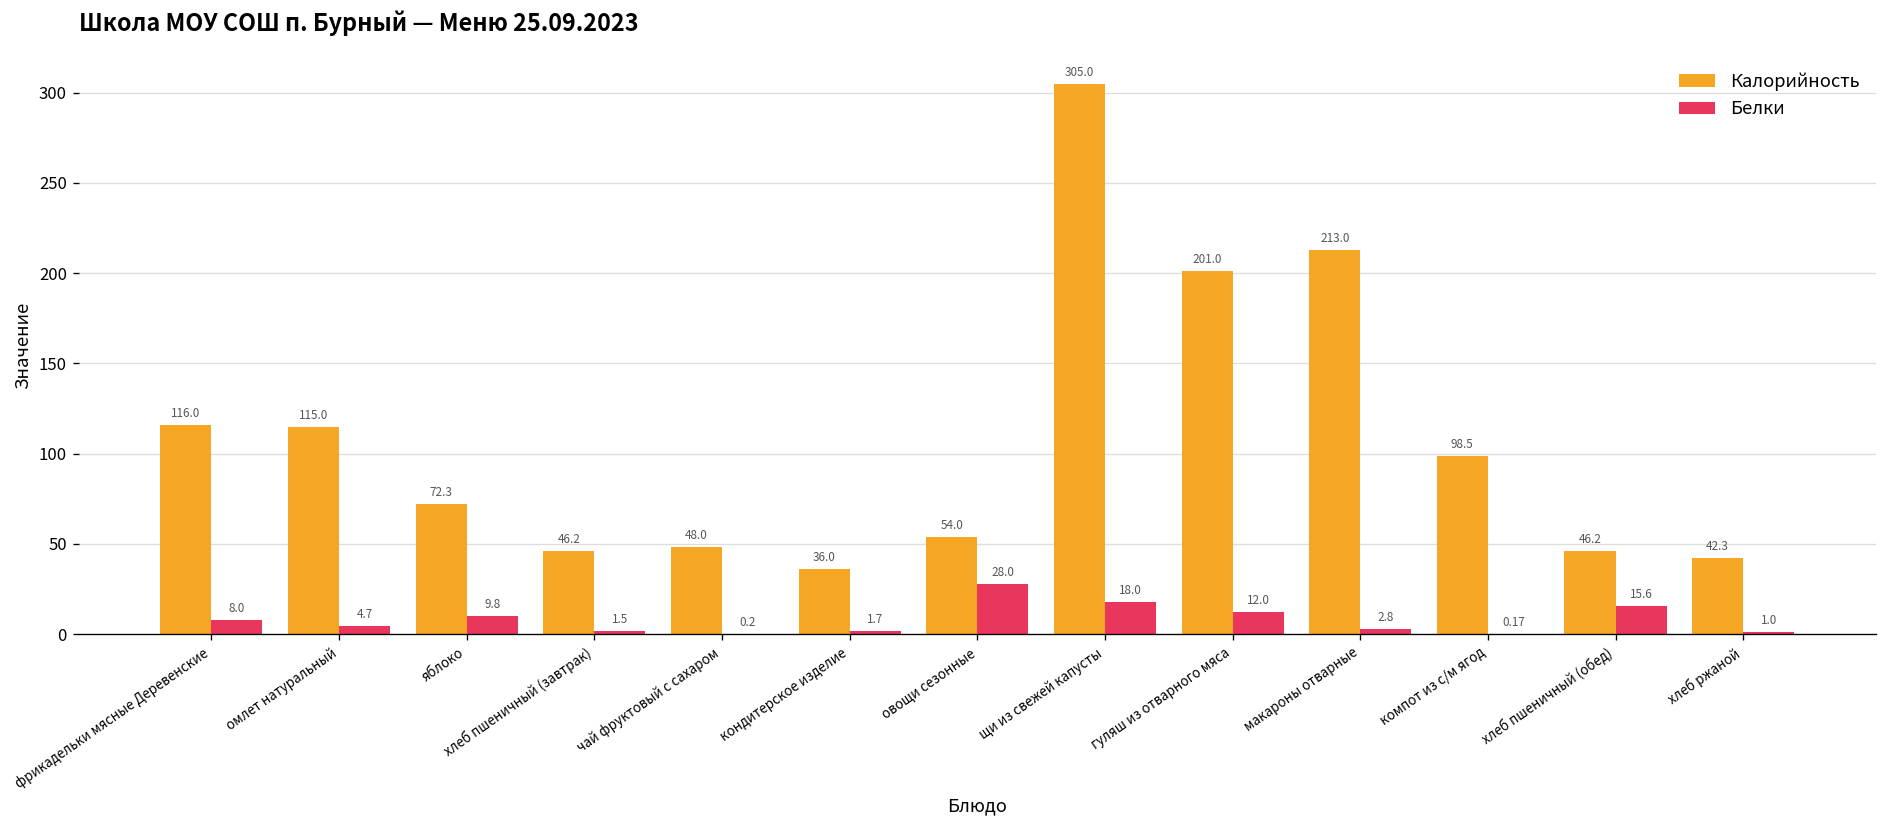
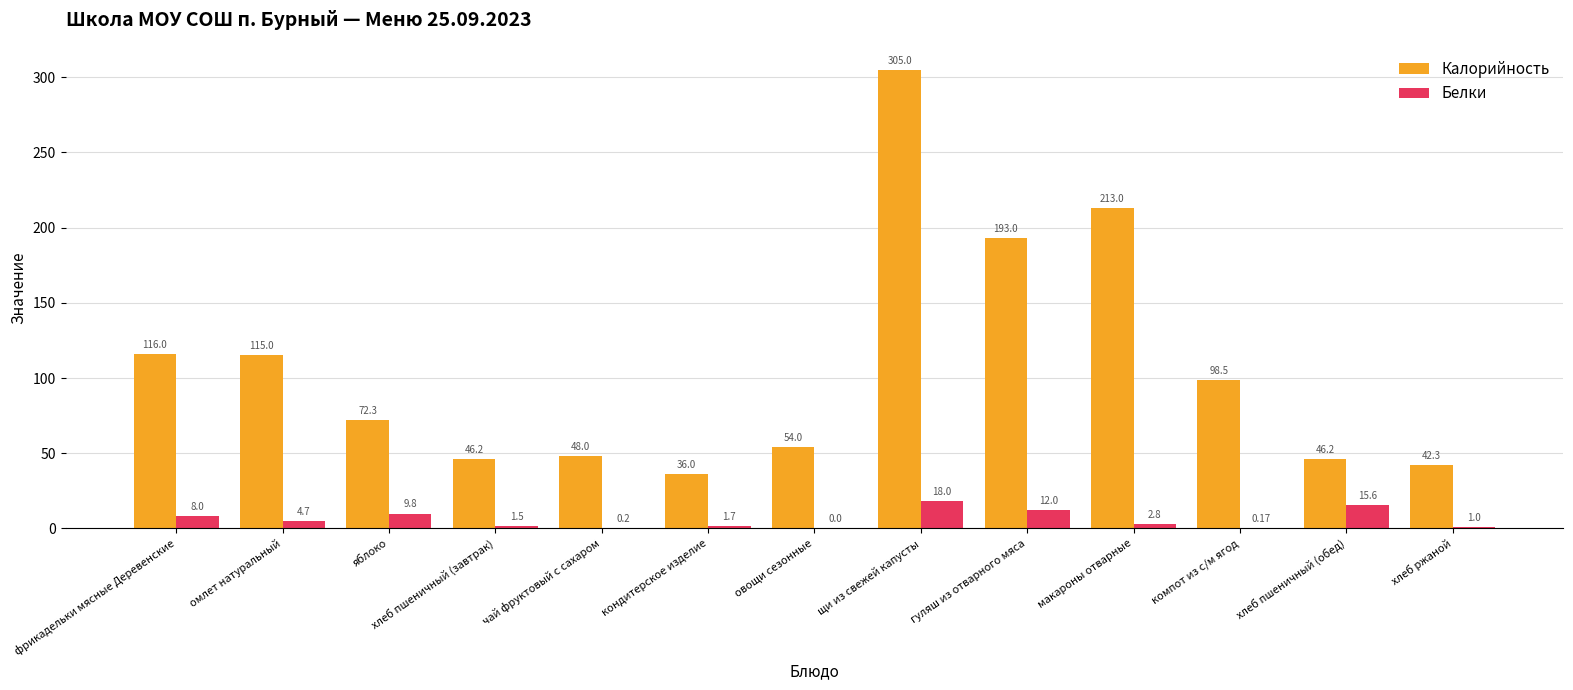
Белки, овощи сезонные: 28.0 -> 0.0
Калорийность, гуляш из отварного мяса: 201.0 -> 193.0
